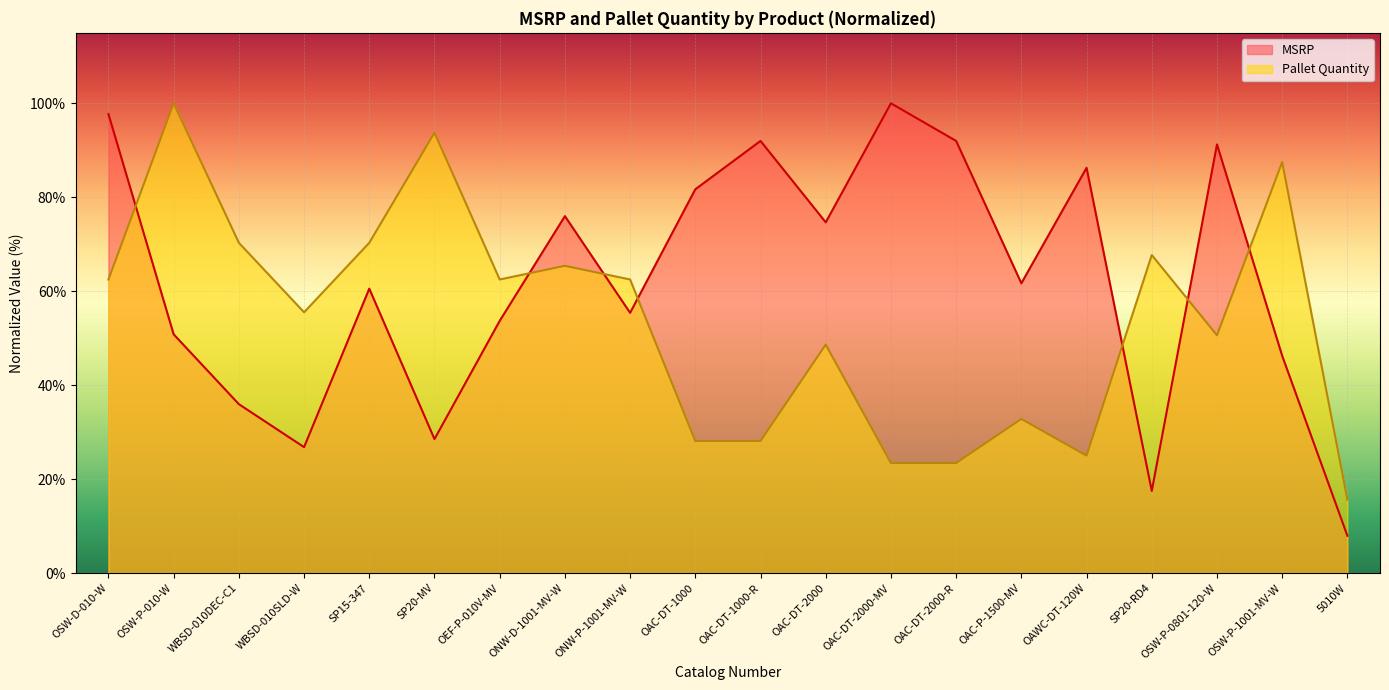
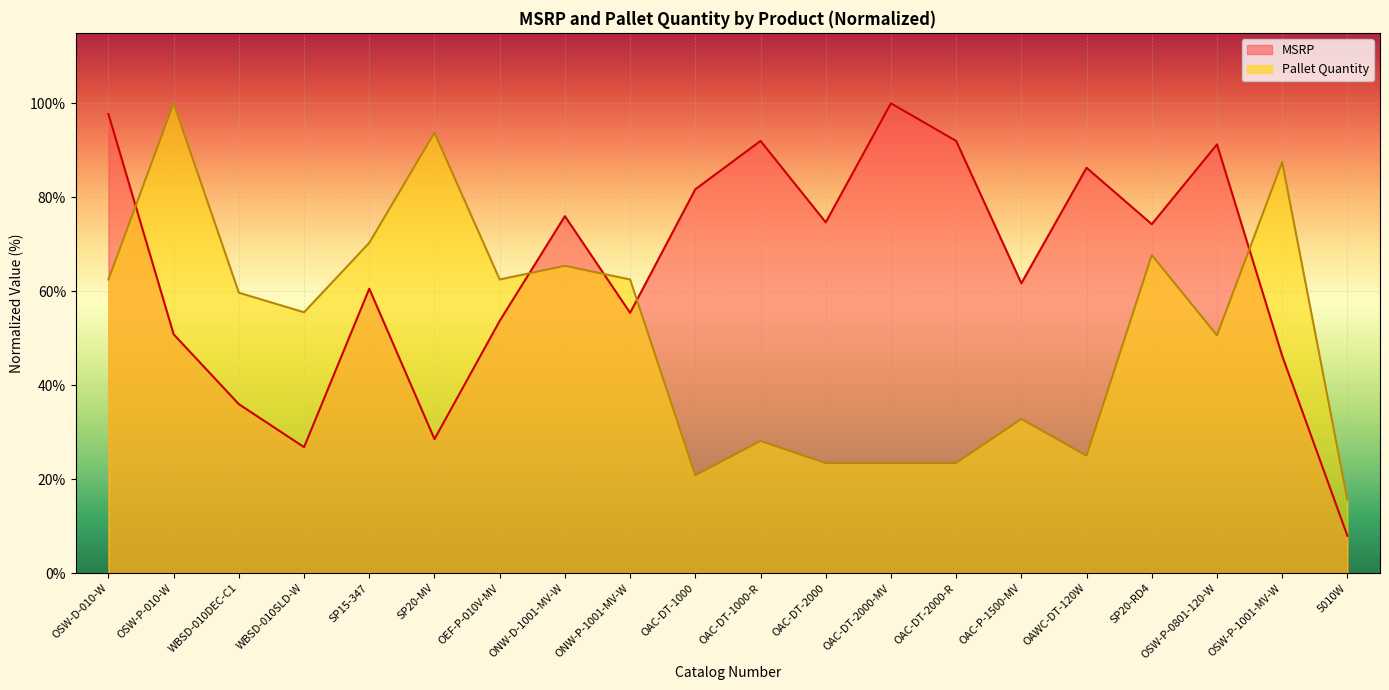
Pallet Quantity, WBSD-010DEC-C1: 70% -> 60%
Pallet Quantity, OAC-DT-1000: 28% -> 21%
Pallet Quantity, OAC-DT-2000: 49% -> 23%
MSRP, SP20-RD4: 17% -> 74%
